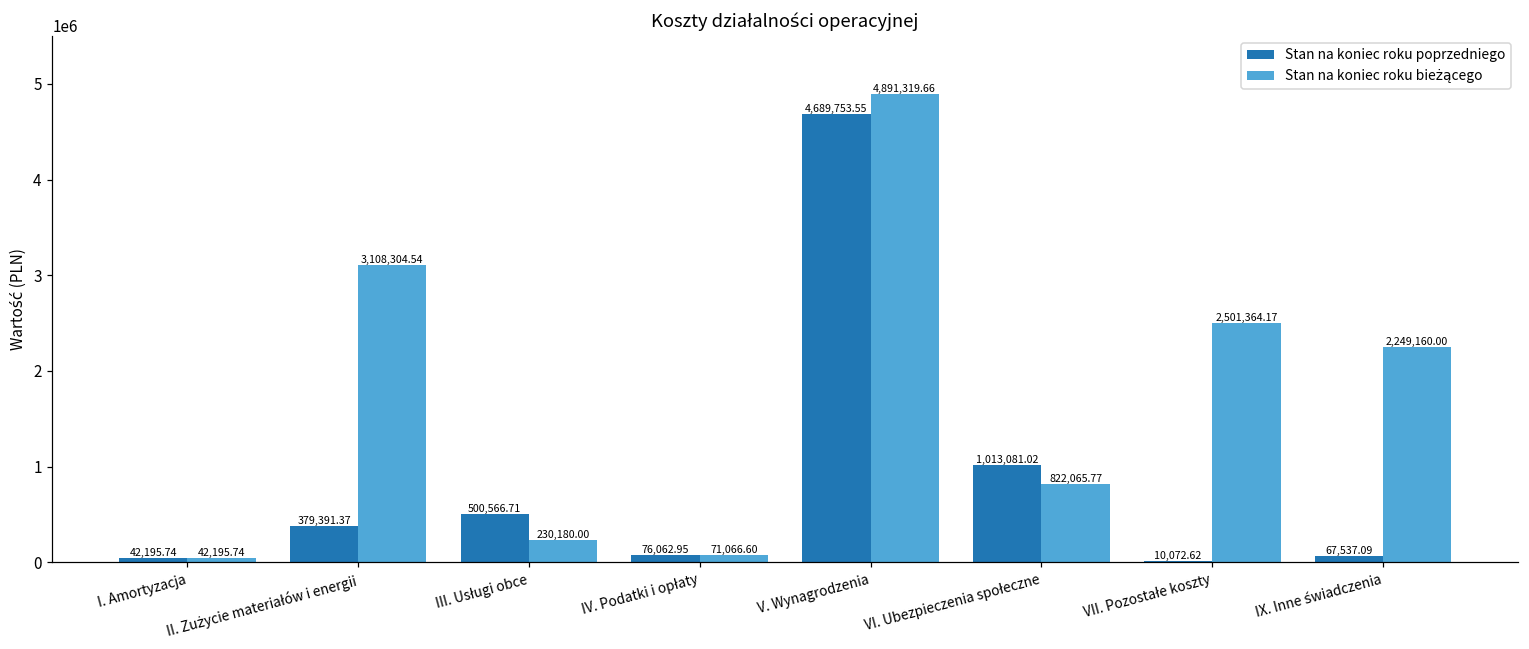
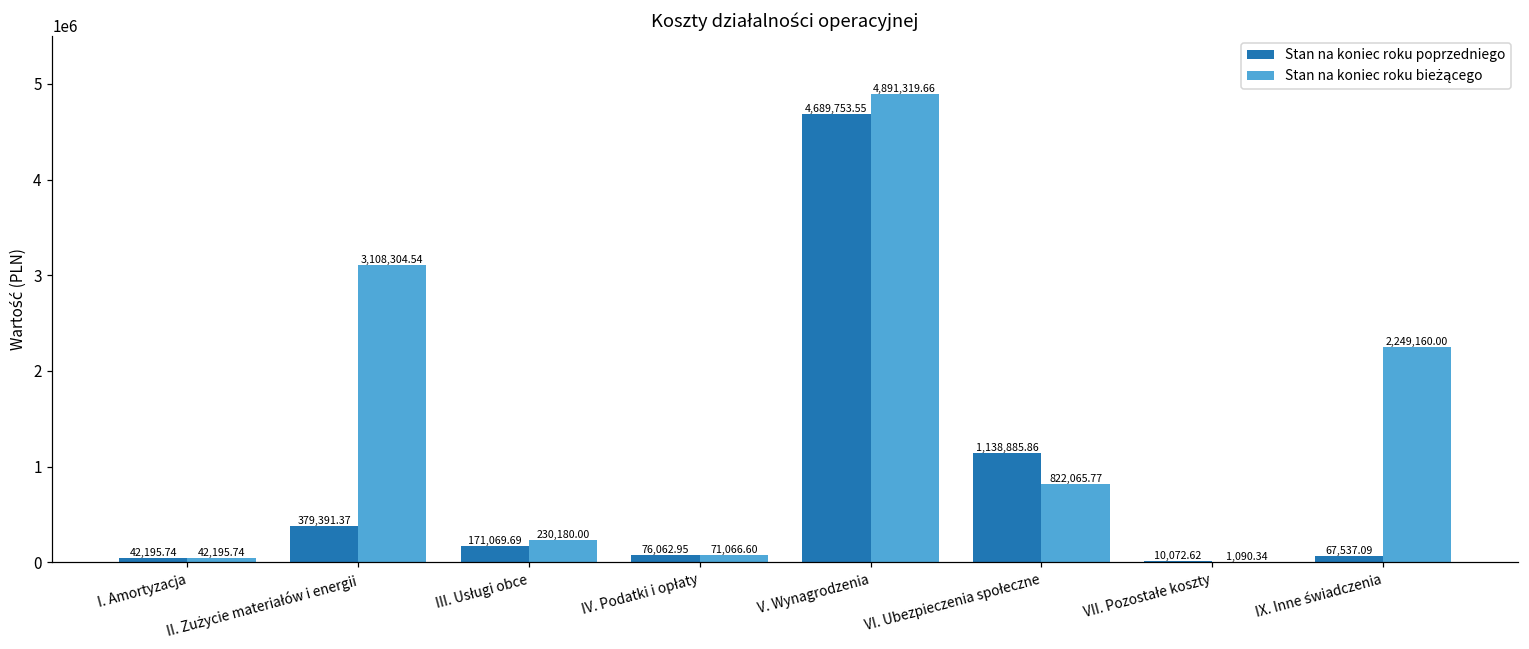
Stan na koniec roku poprzedniego, III. Usługi obce: 500,566.71 -> 171,069.69
Stan na koniec roku poprzedniego, VI. Ubezpieczenia społeczne: 1,013,081.02 -> 1,138,885.86
Stan na koniec roku bieżącego, VII. Pozostałe koszty: 2,501,364.17 -> 1,090.34
